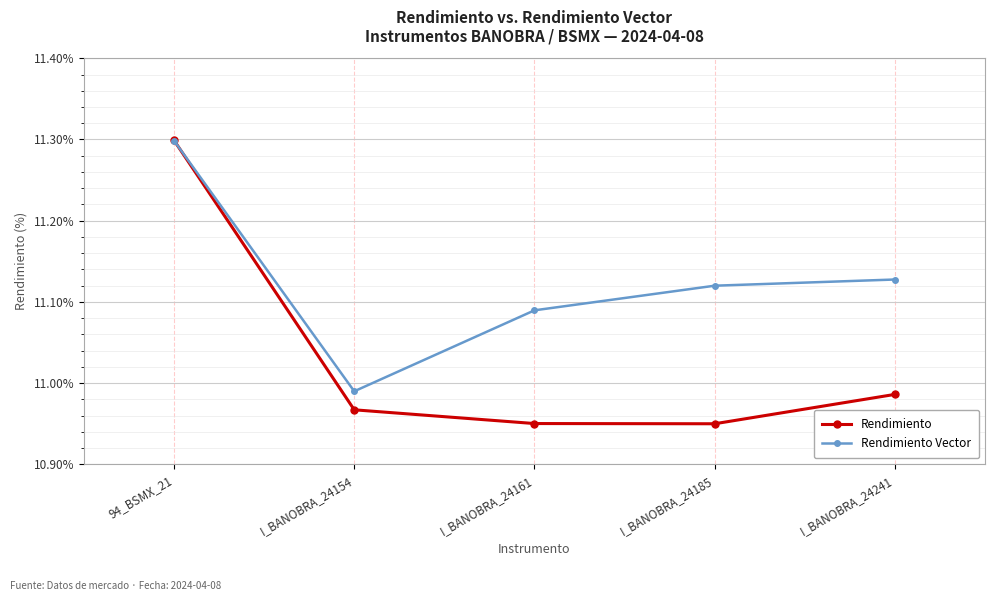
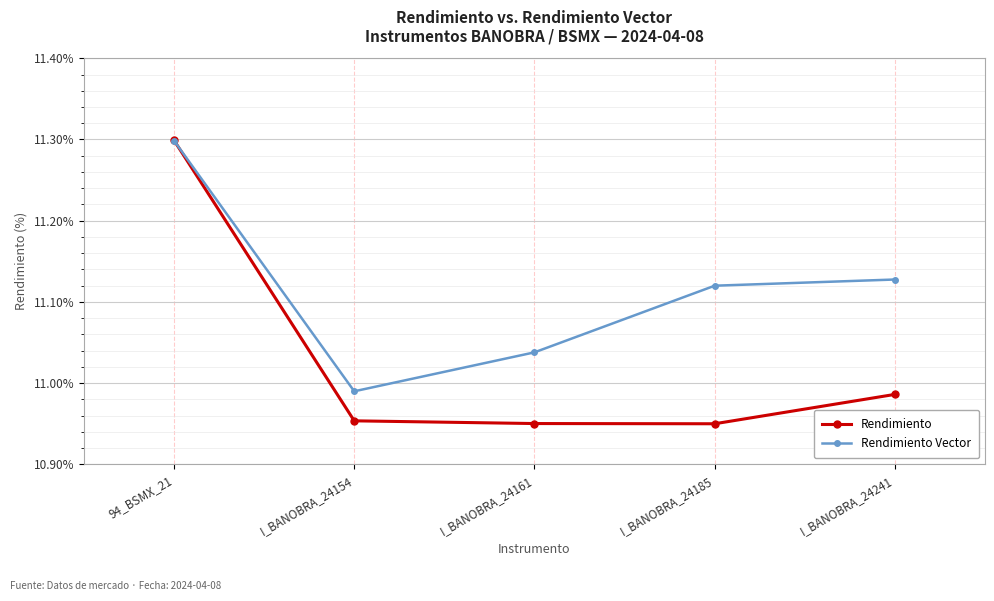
Rendimiento, I_BANOBRA_24154: 10.97% -> 10.95%
Rendimiento Vector, I_BANOBRA_24161: 11.09% -> 11.04%
